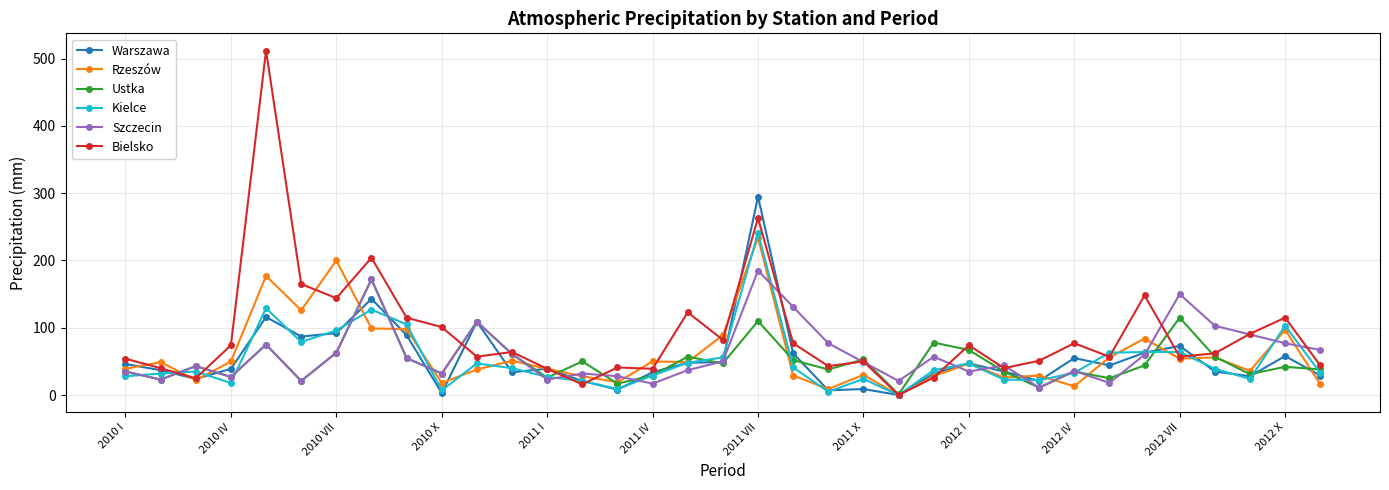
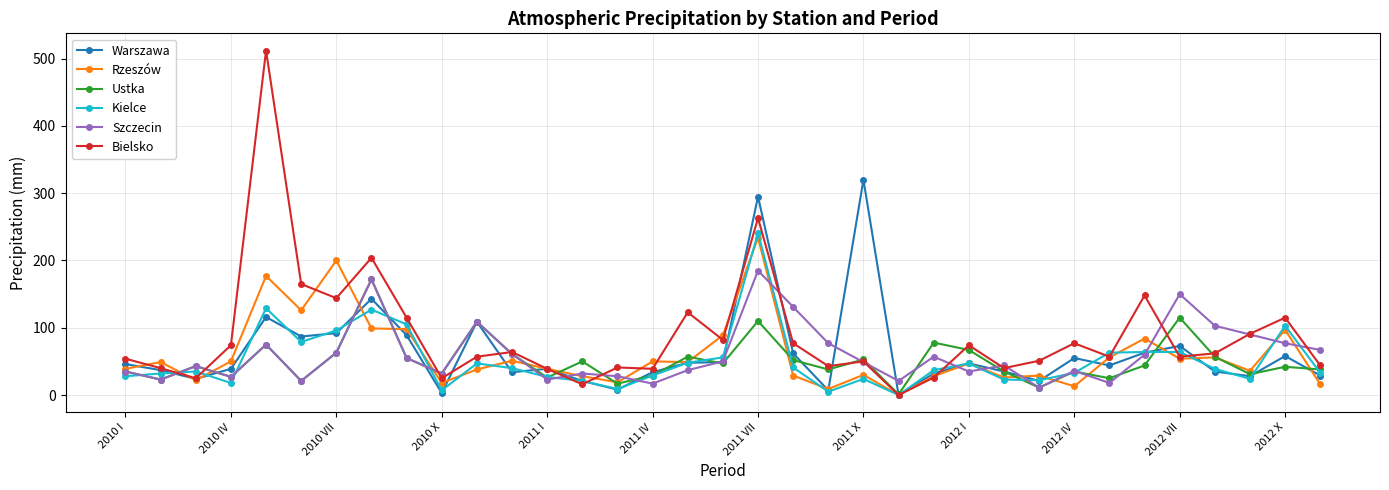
Bielsko, 2010 X: 100 -> 30
Warszawa, 2011 X: 10 -> 320
